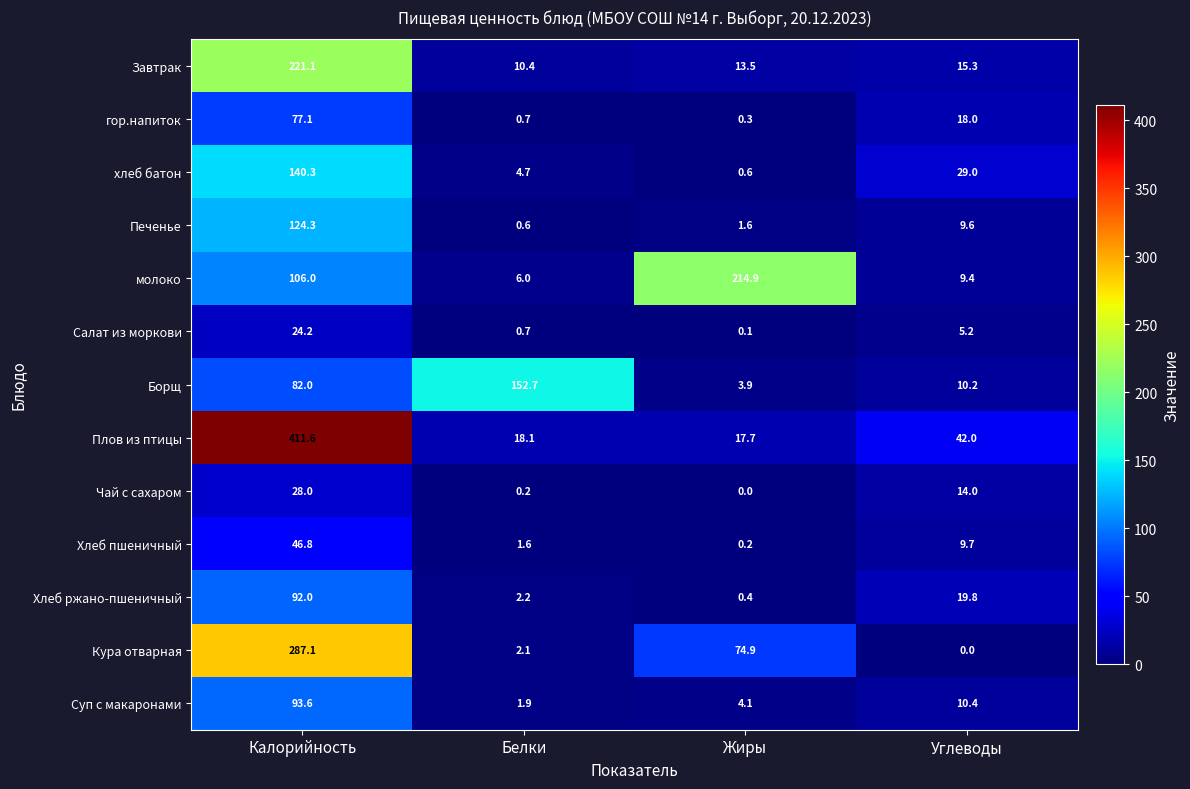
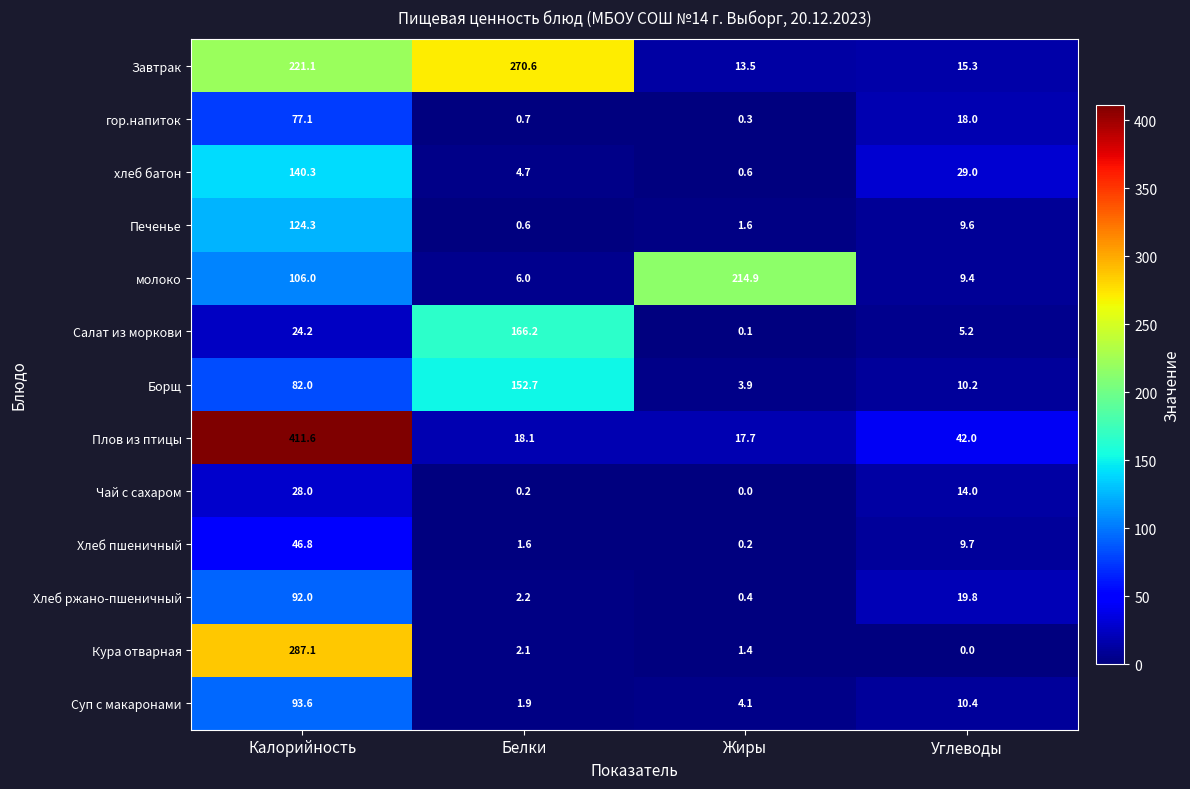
Завтрак, Белки: 10.4 -> 270.6
Салат из моркови, Белки: 0.7 -> 166.2
Кура отварная, Жиры: 74.9 -> 1.4
